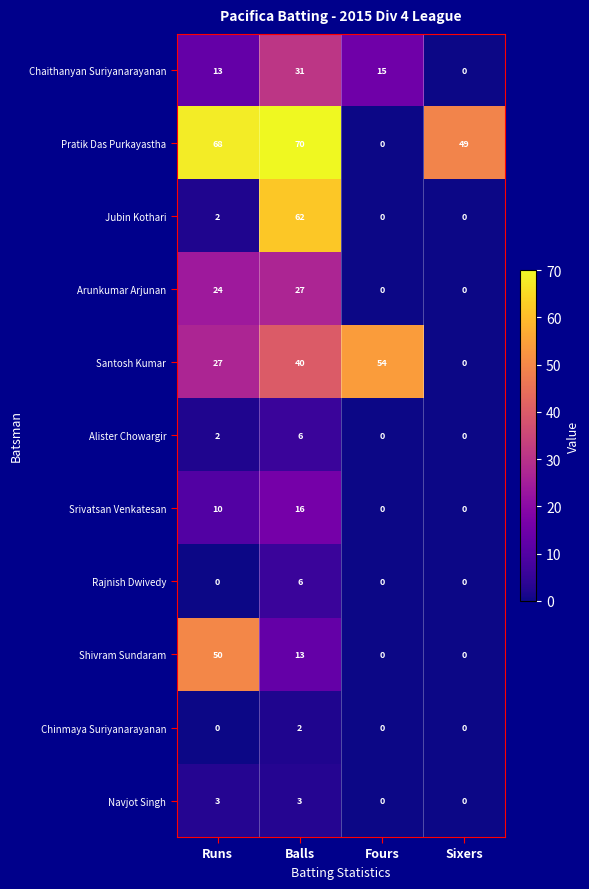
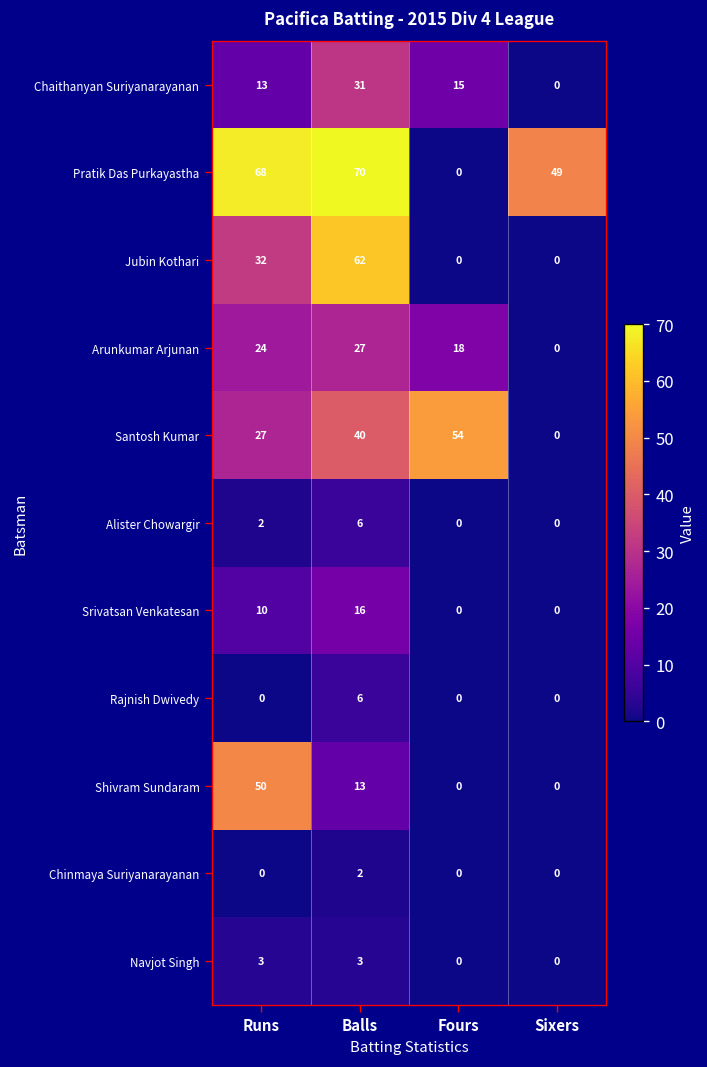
Jubin Kothari, Runs: 2 -> 32
Arunkumar Arjunan, Fours: 0 -> 18
